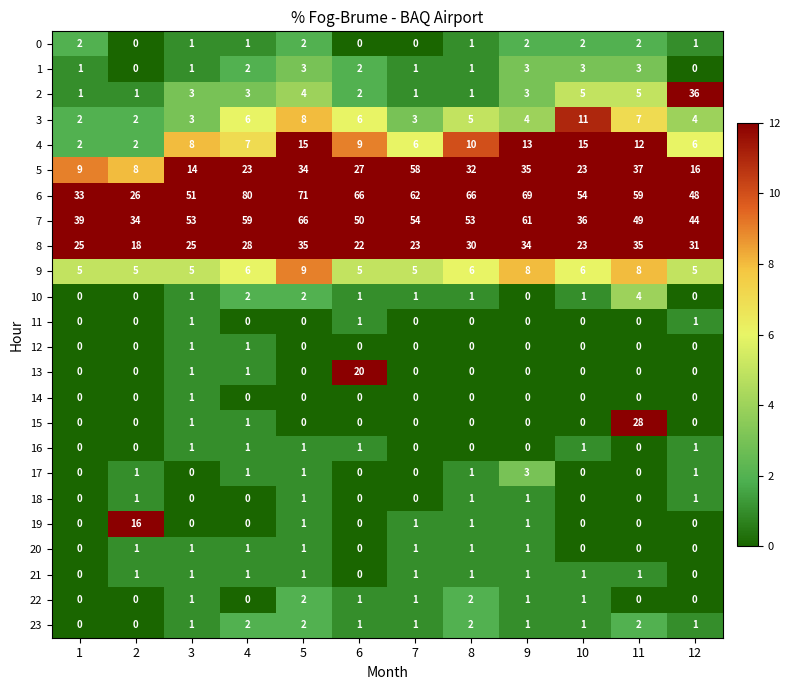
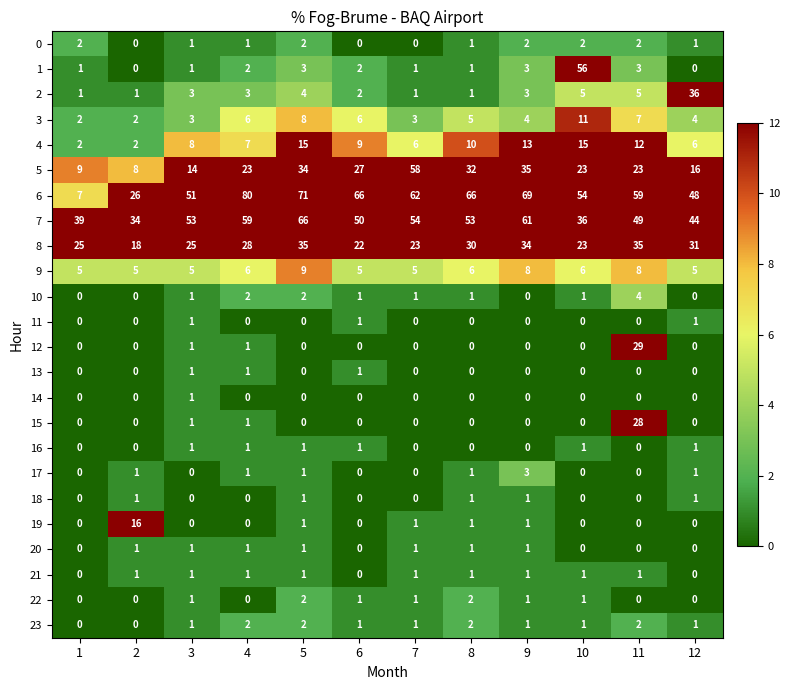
1, 10: 3 -> 56
5, 11: 37 -> 23
6, 1: 33 -> 7
12, 11: 0 -> 29
13, 6: 20 -> 1
